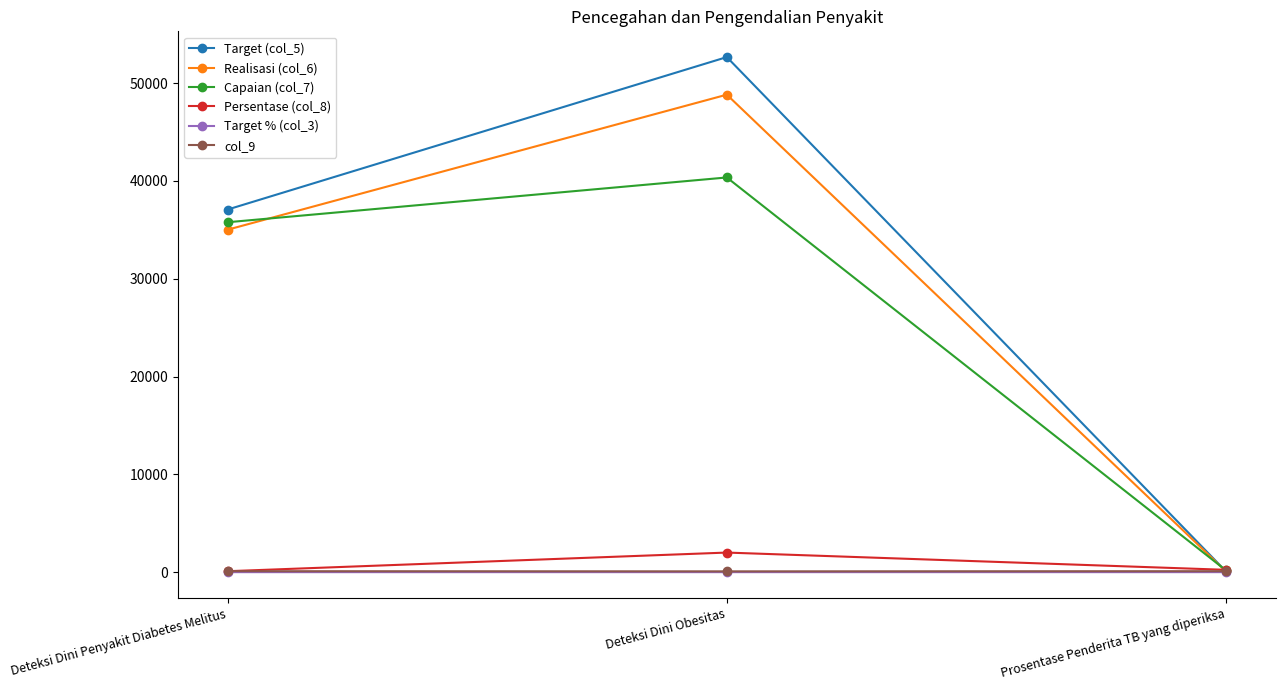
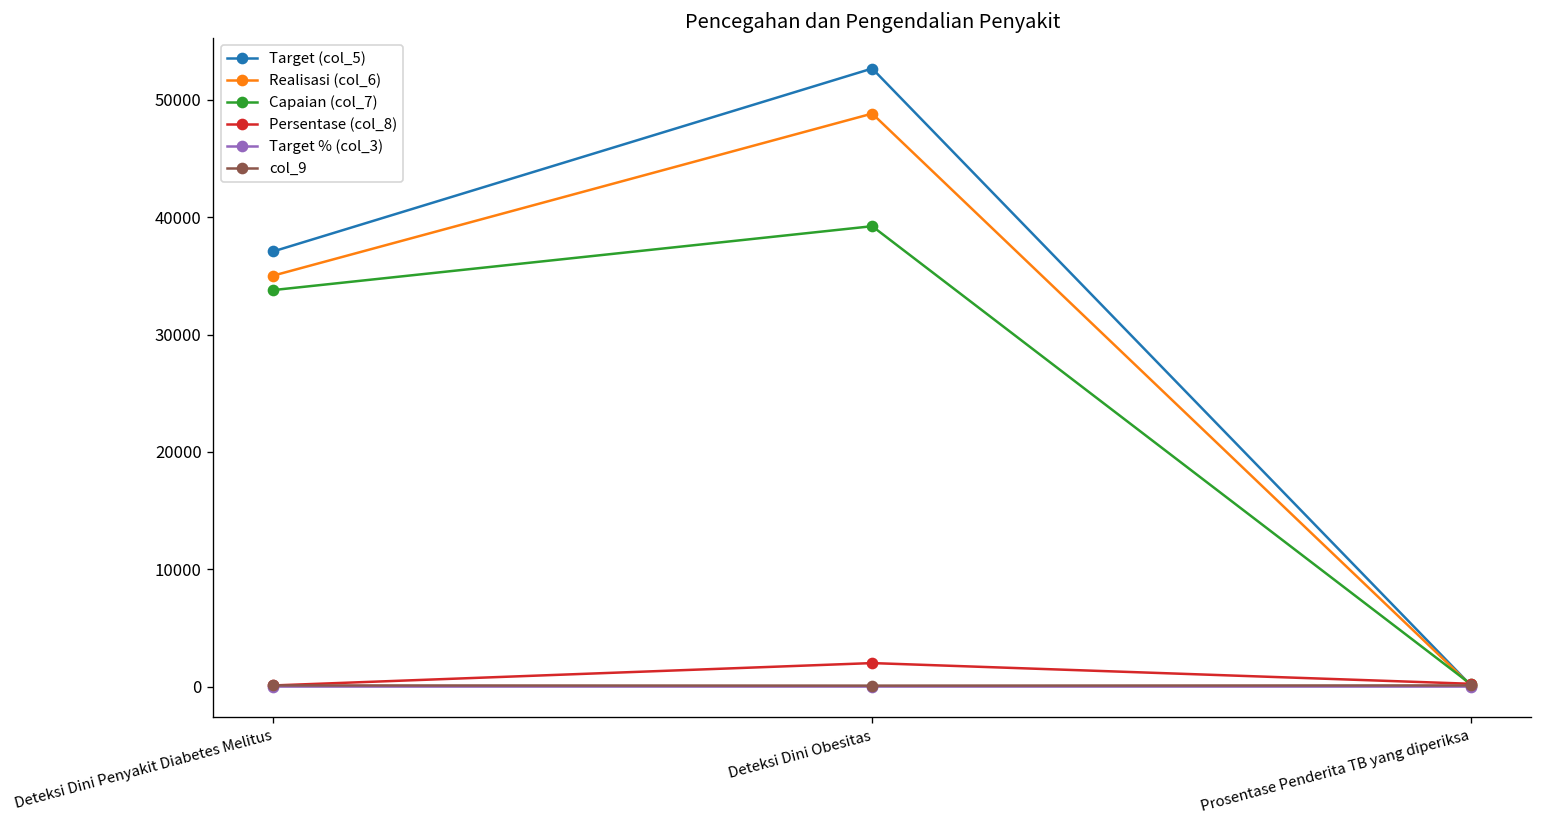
Capaian (col_7), Deteksi Dini Penyakit Diabetes Melitus: 36000 -> 34000
Capaian (col_7), Deteksi Dini Obesitas: 40000 -> 39000
